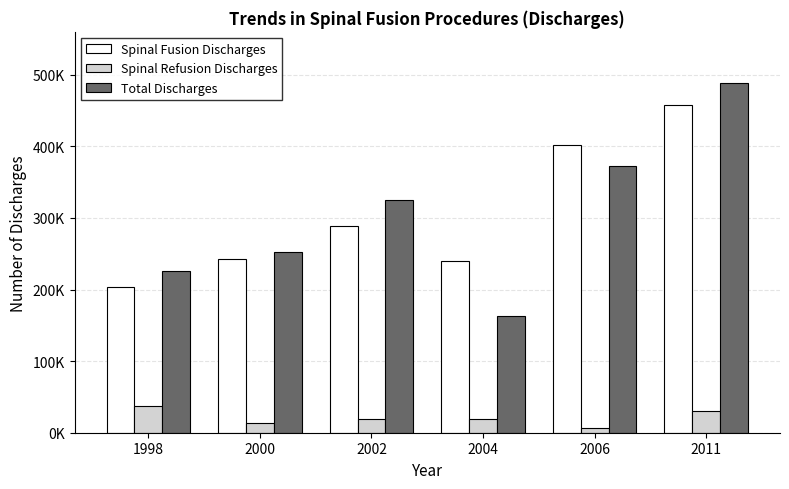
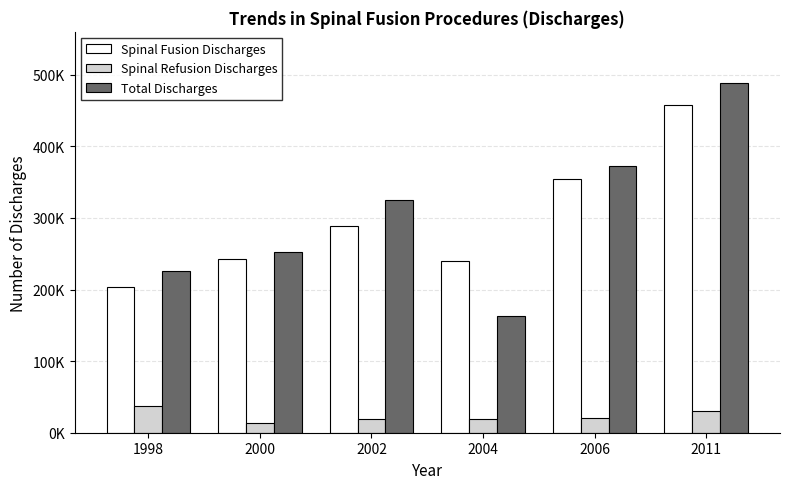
Spinal Fusion Discharges, 2006: 400000 -> 350000
Spinal Refusion Discharges, 2006: 10000 -> 20000
